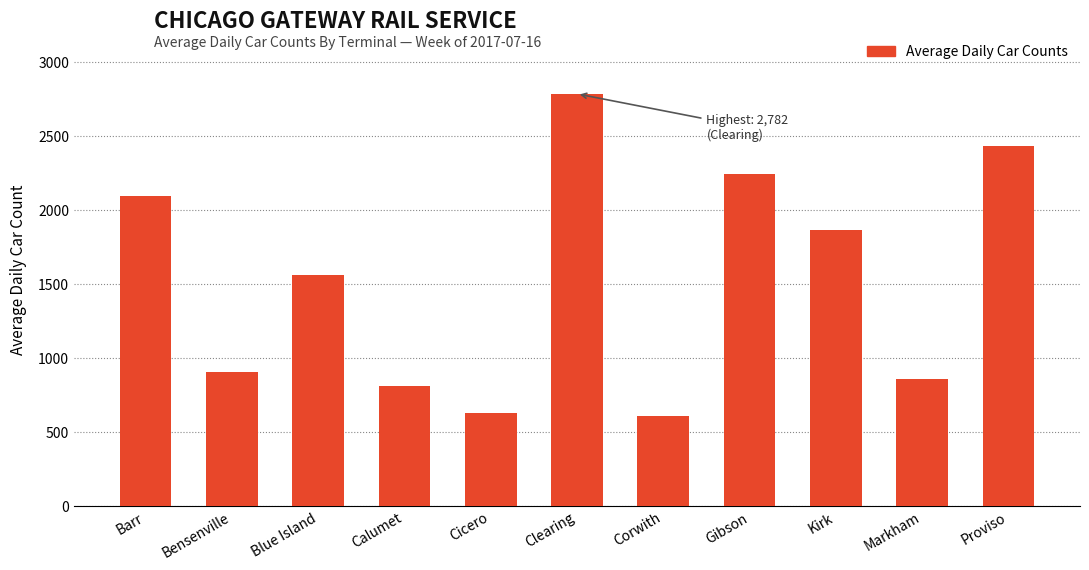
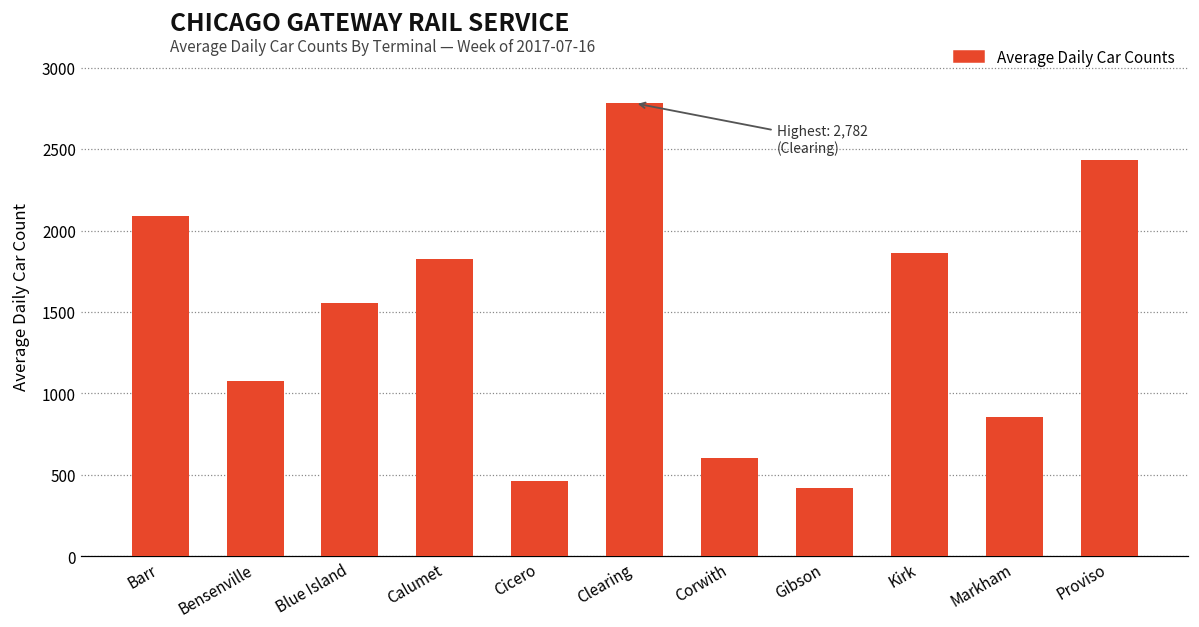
Bensenville: 900 -> 1070
Calumet: 810 -> 1820
Cicero: 620 -> 470
Gibson: 2240 -> 420
